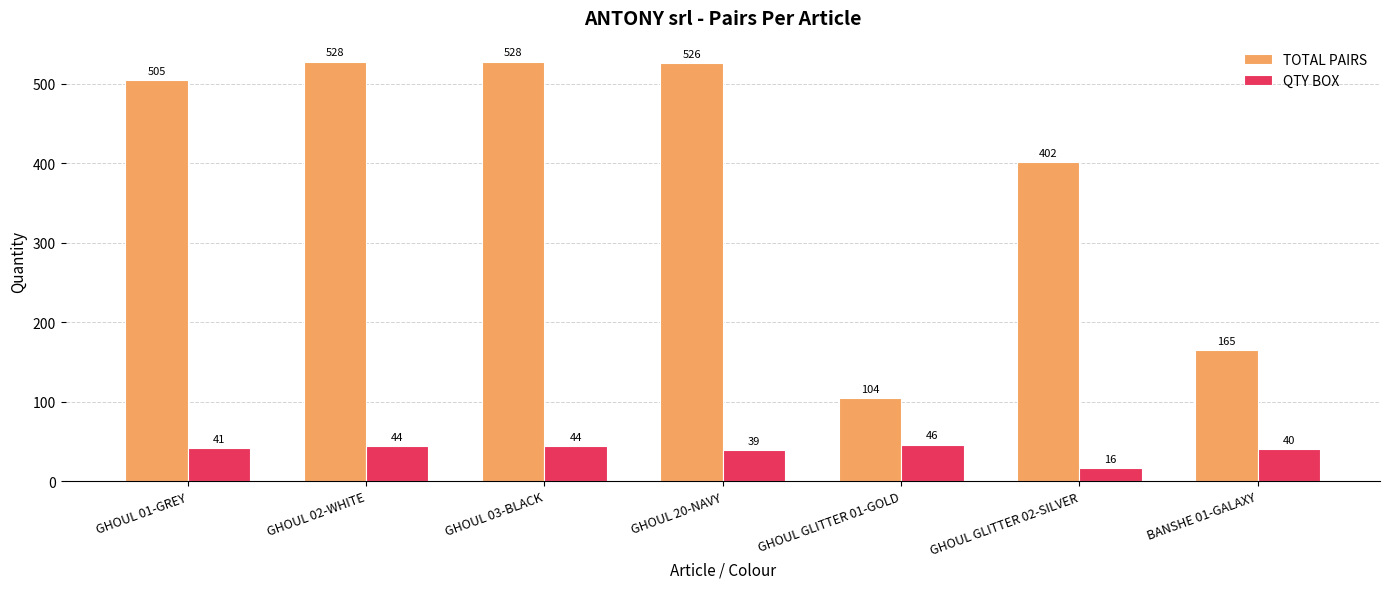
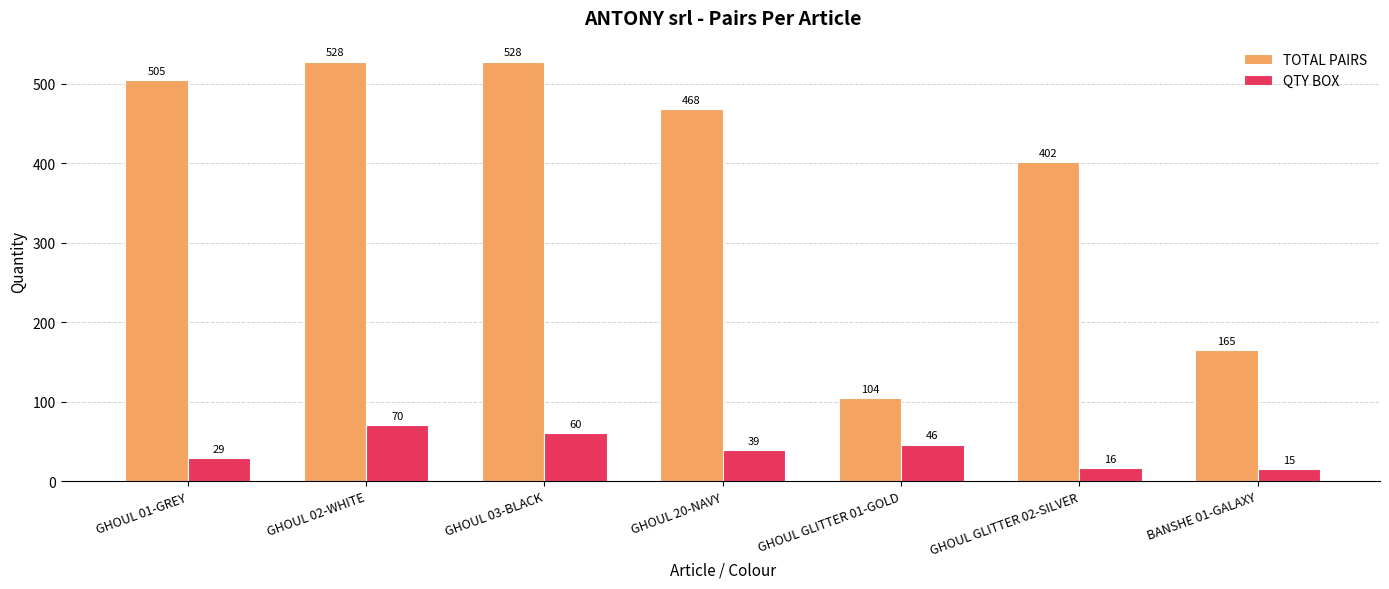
QTY BOX, GHOUL 01-GREY: 41 -> 29
QTY BOX, GHOUL 02-WHITE: 44 -> 70
QTY BOX, GHOUL 03-BLACK: 44 -> 60
TOTAL PAIRS, GHOUL 20-NAVY: 526 -> 468
QTY BOX, BANSHE 01-GALAXY: 40 -> 15
